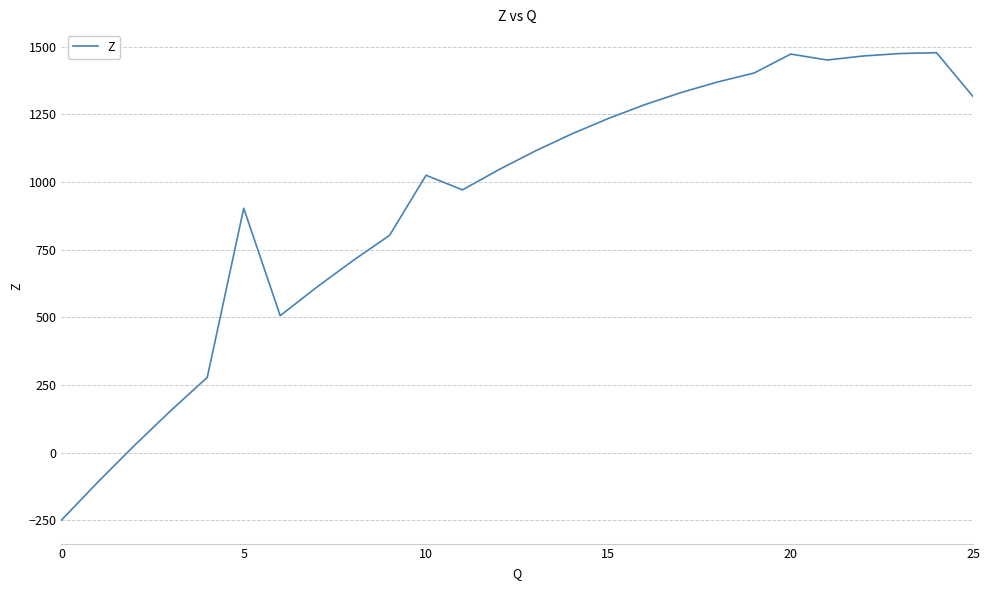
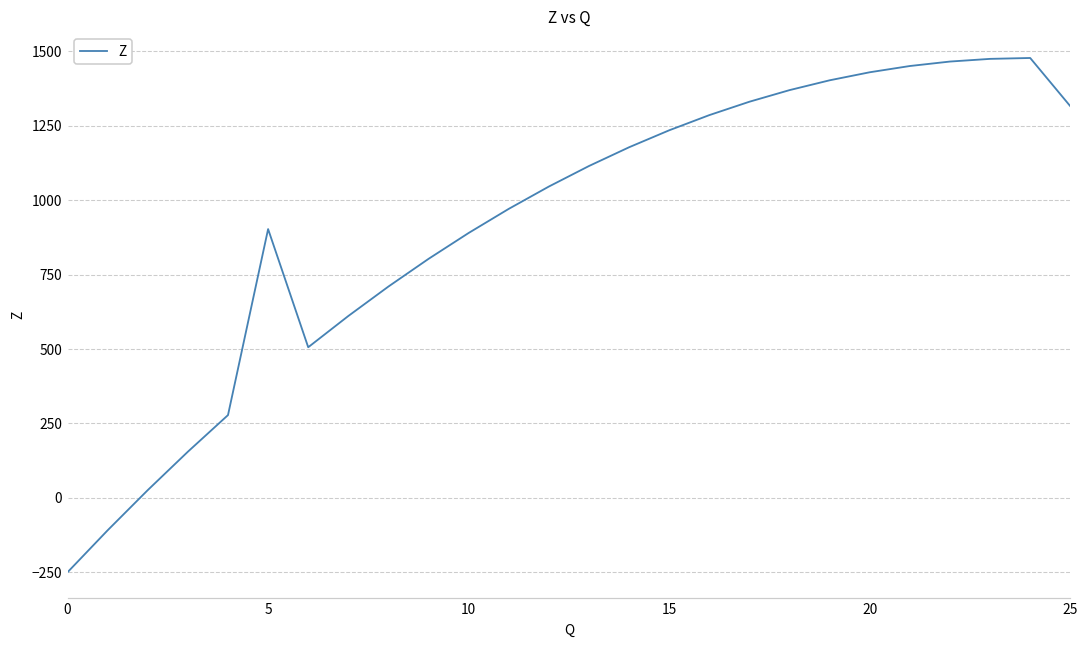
10: 1030 -> 890
20: 1470 -> 1430
